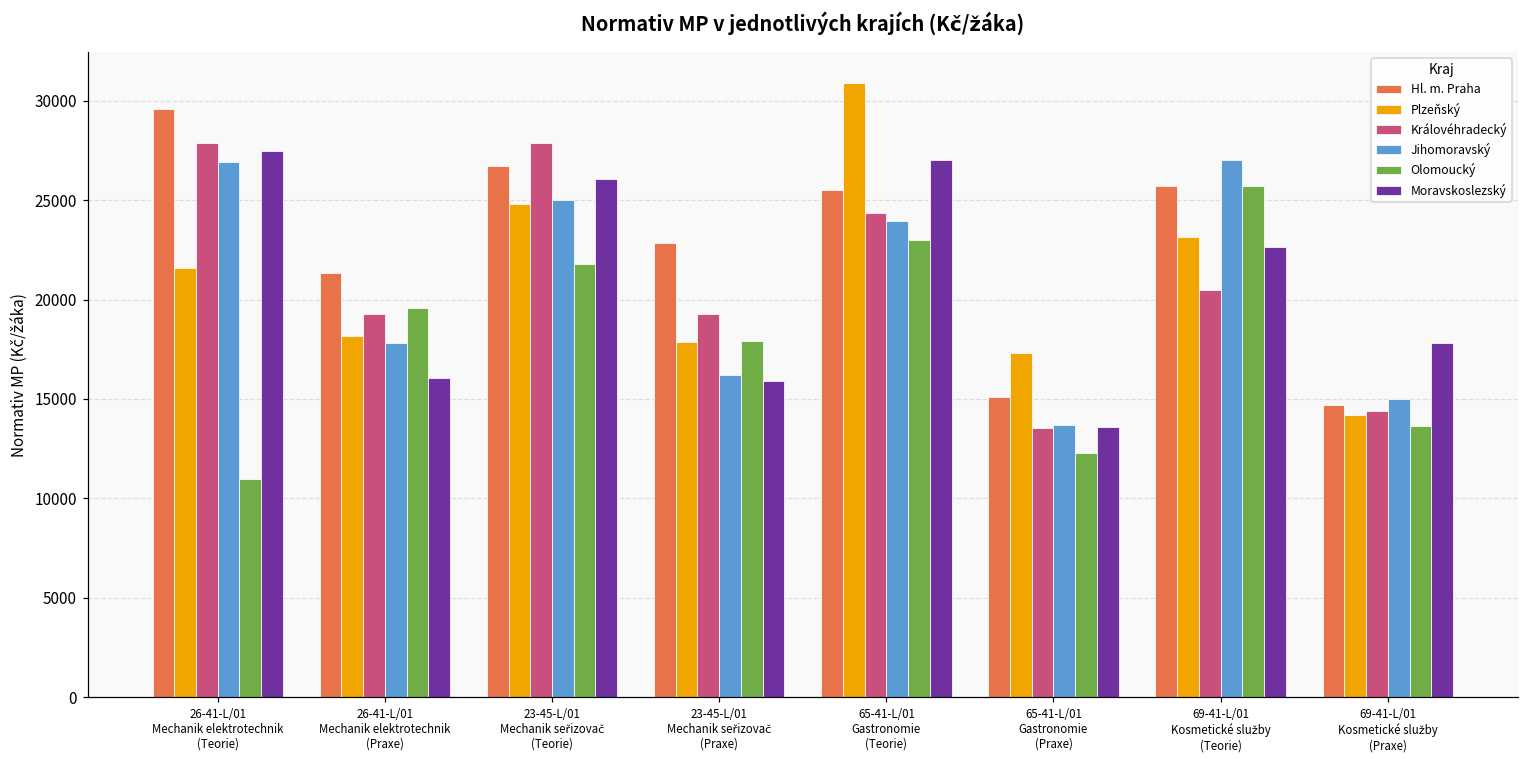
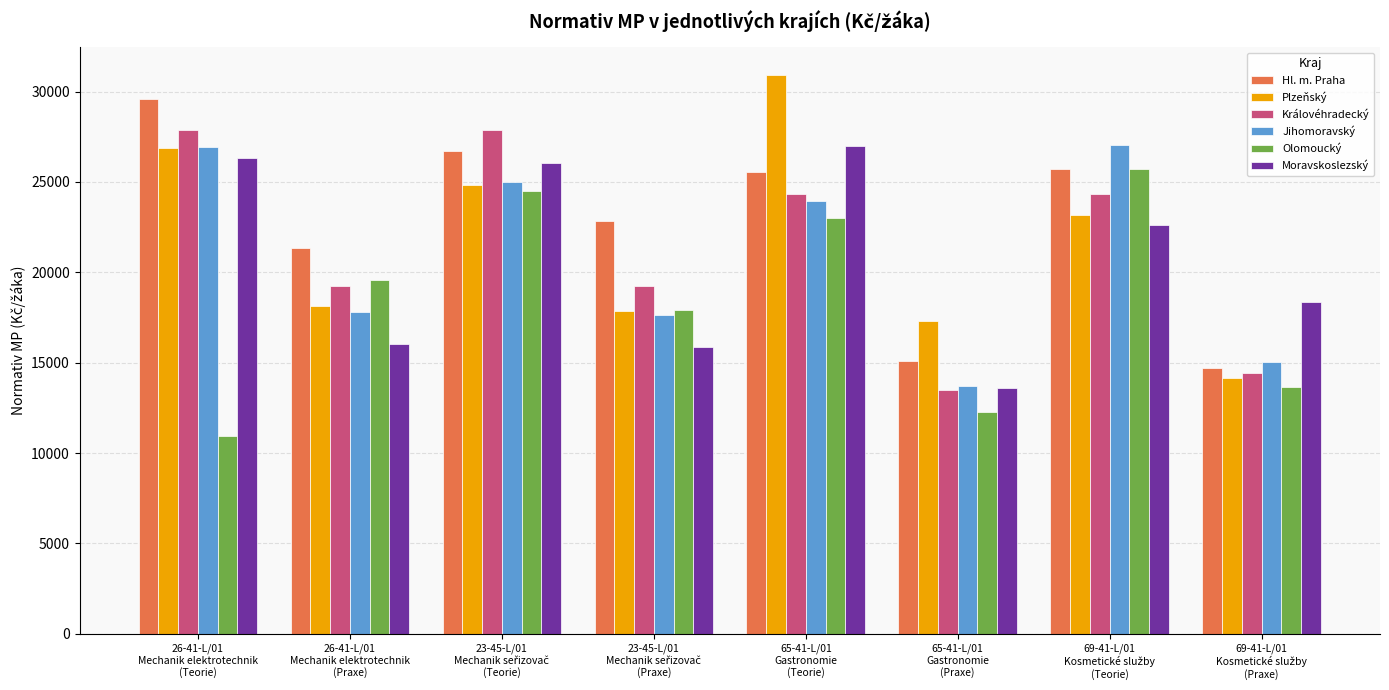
Plzeňský, 26-41-L/01 Mechanik elektrotechnik (Teorie): 21600 -> 26900
Moravskoslezský, 26-41-L/01 Mechanik elektrotechnik (Teorie): 27500 -> 26300
Olomoucký, 23-45-L/01 Mechanik seřizovač (Teorie): 21800 -> 24500
Jihomoravský, 23-45-L/01 Mechanik seřizovač (Praxe): 16200 -> 17600
Královéhradecký, 69-41-L/01 Kosmetické služby (Teorie): 20500 -> 24300
Moravskoslezský, 69-41-L/01 Kosmetické služby (Praxe): 17800 -> 18300
